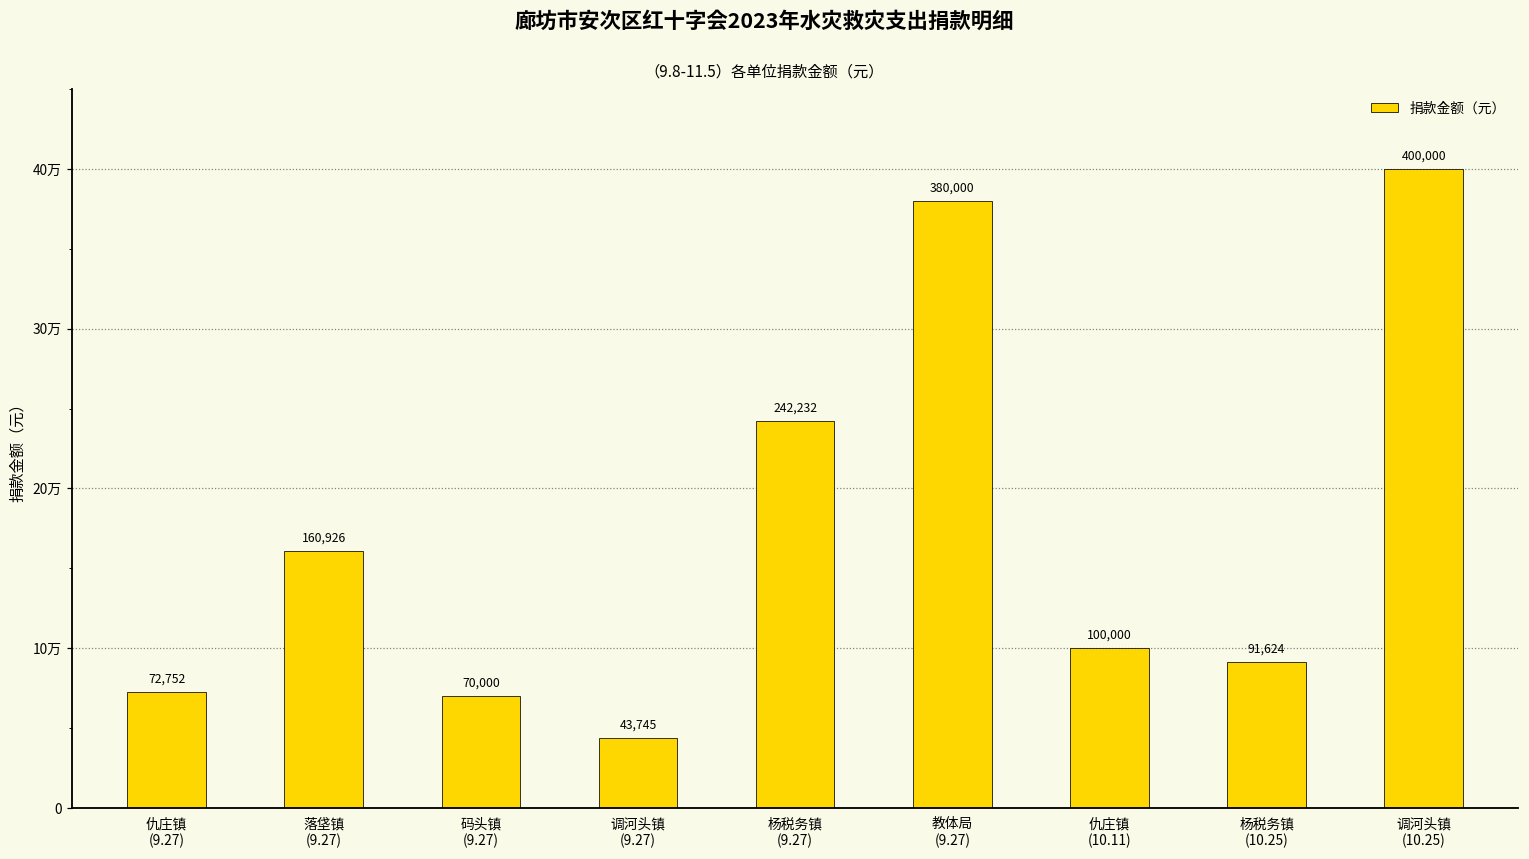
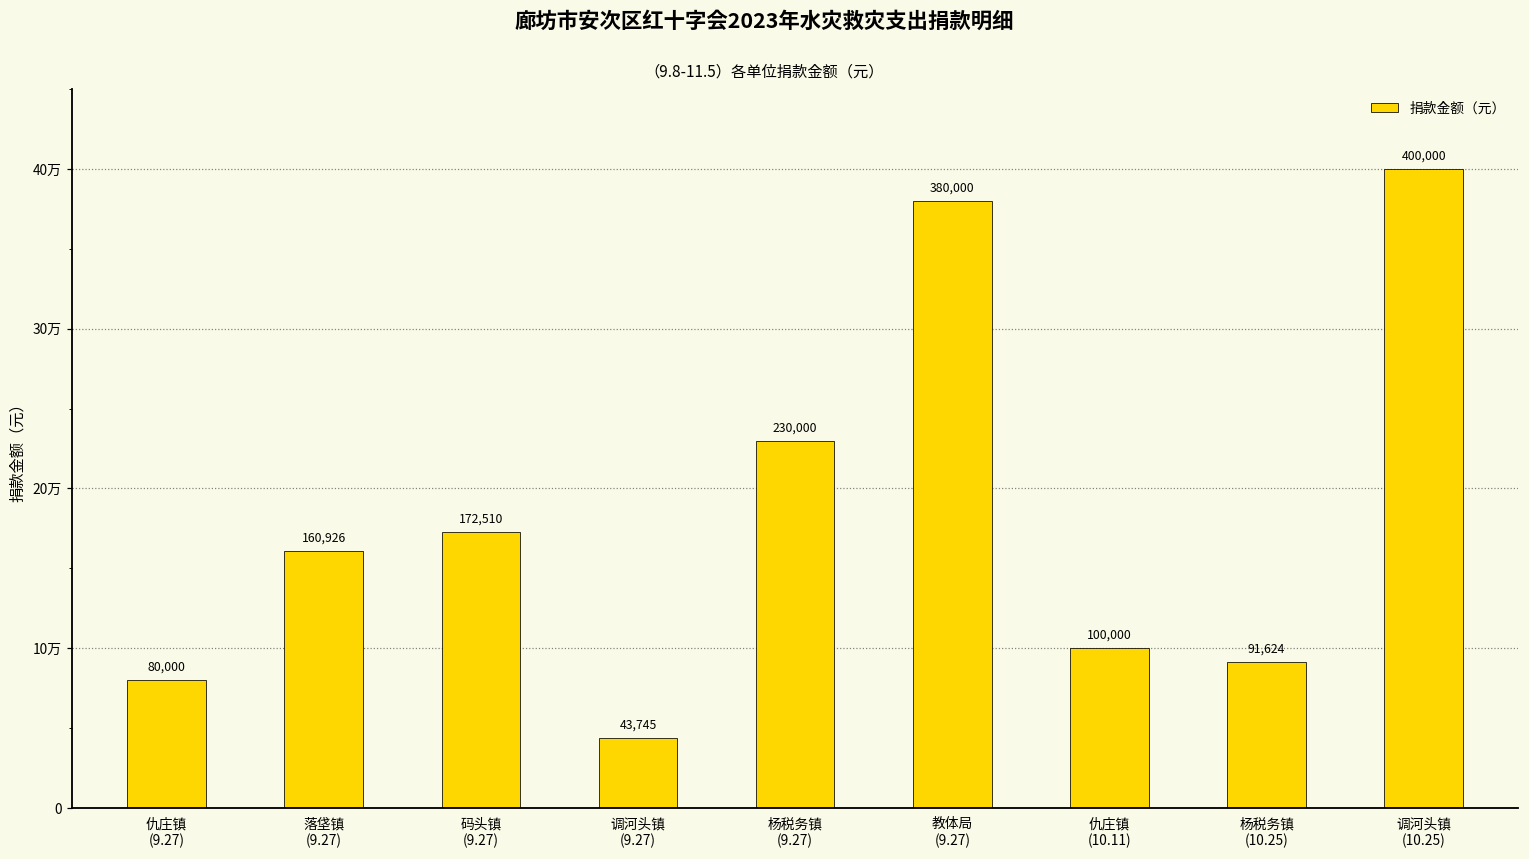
仇庄镇 (9.27): 72,752 -> 80,000
码头镇 (9.27): 70,000 -> 172,510
杨税务镇 (9.27): 242,232 -> 230,000
